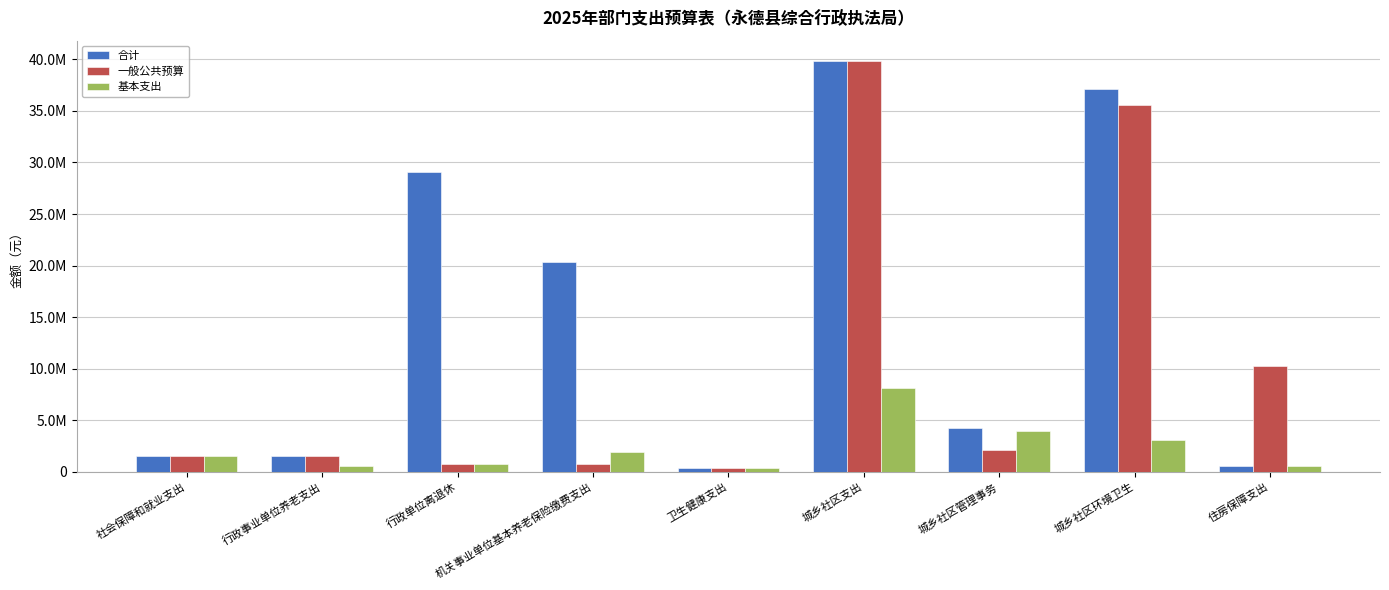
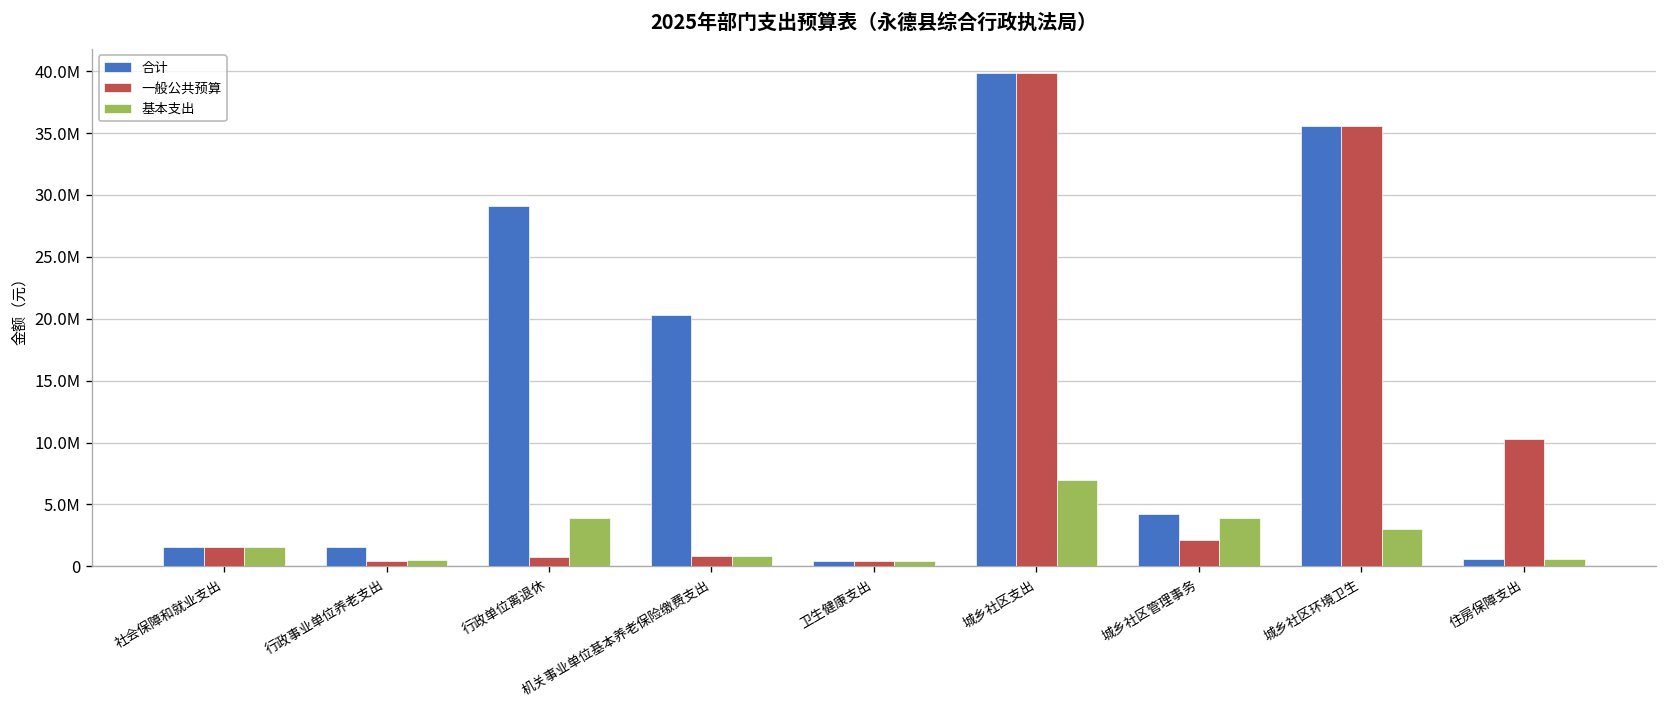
一般公共预算, 行政事业单位养老支出: 1500000 -> 400000
基本支出, 行政单位离退休: 700000 -> 3900000
基本支出, 机关事业单位基本养老保险缴费支出: 1900000 -> 800000
基本支出, 城乡社区支出: 8200000 -> 7000000
合计, 城乡社区环境卫生: 37200000 -> 35600000
